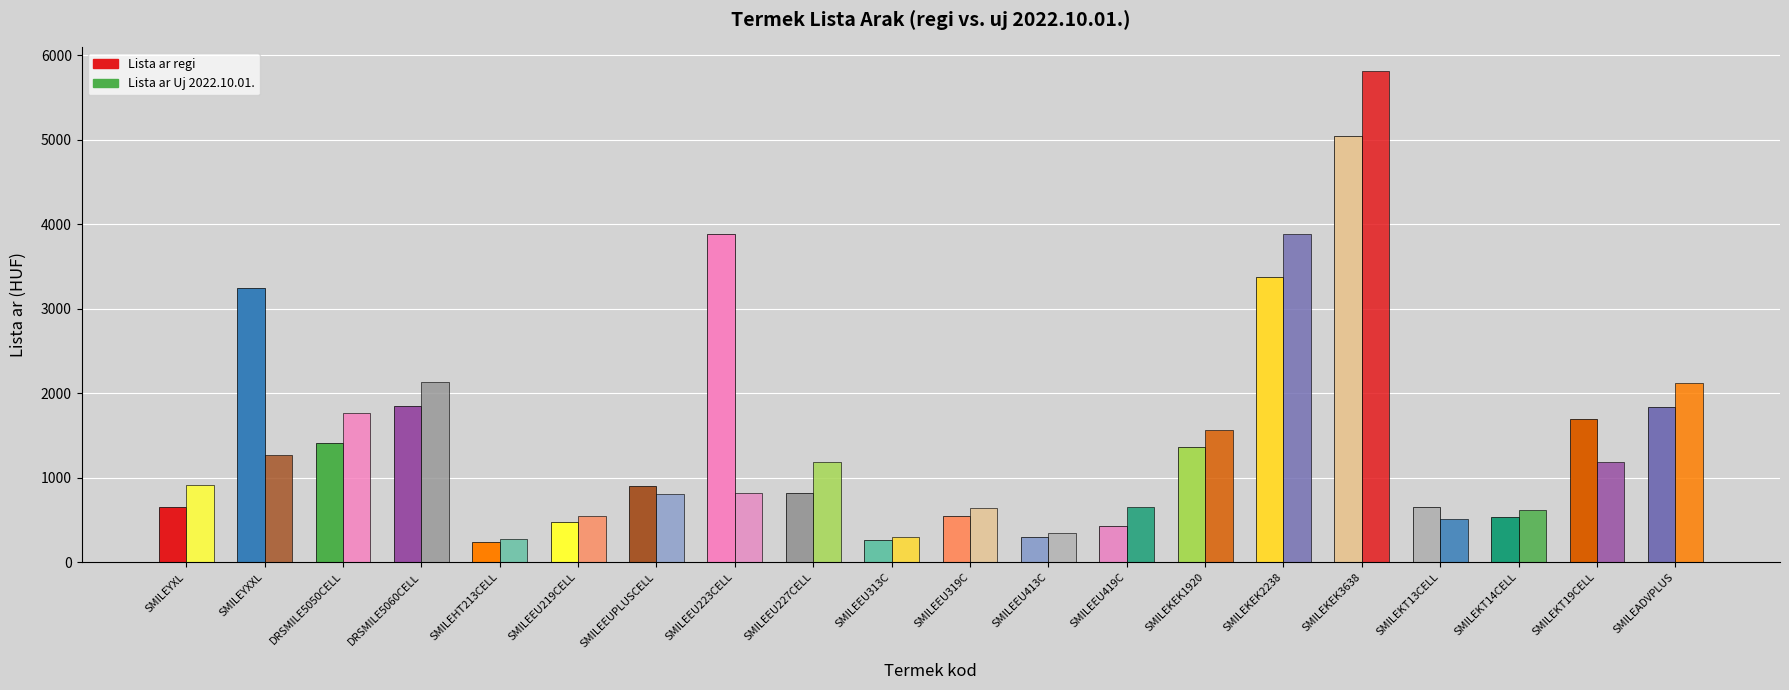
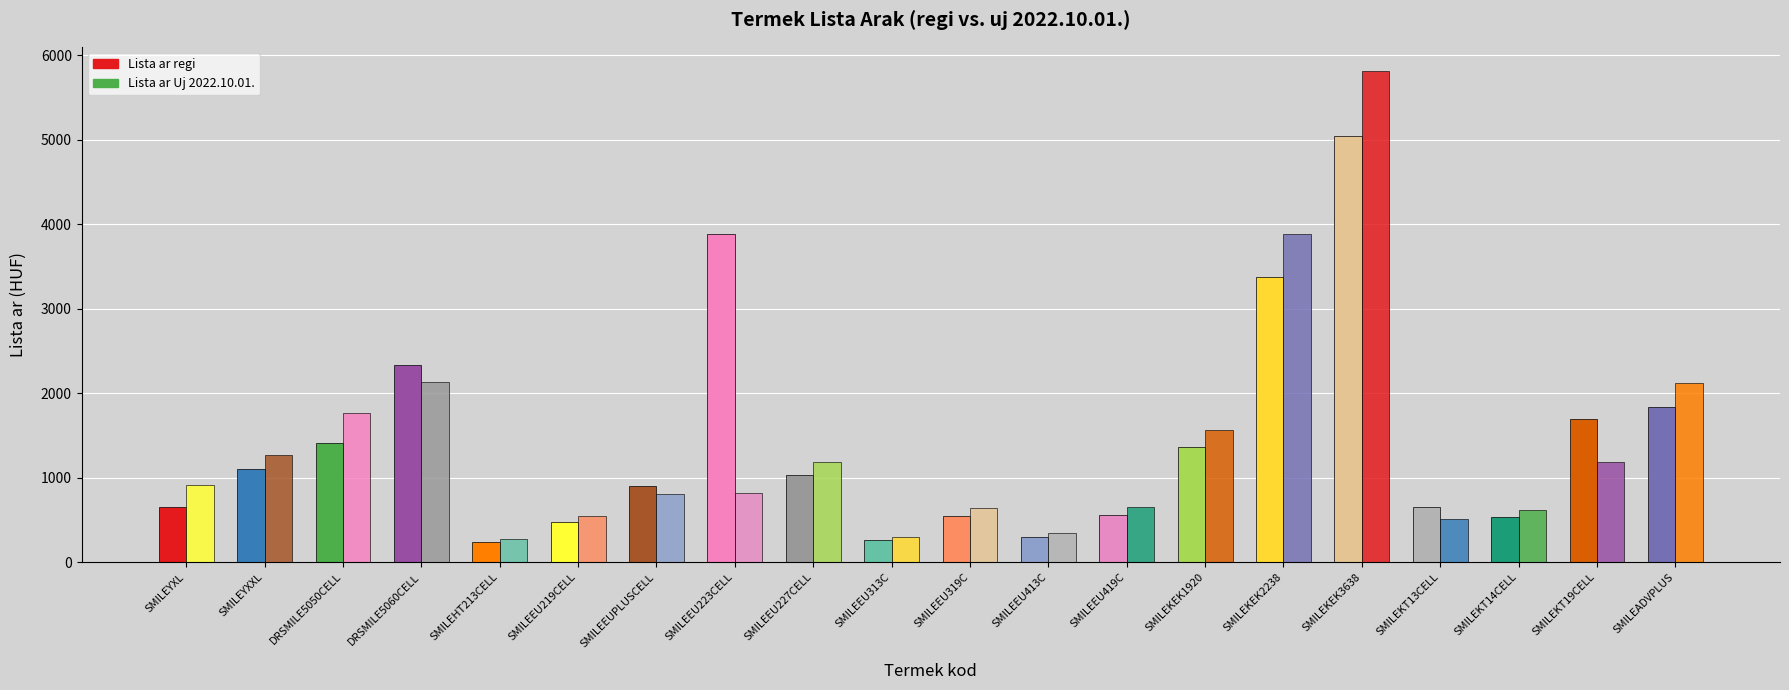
Lista ar regi, SMILEYXXL: 3200 -> 1100
Lista ar regi, DRSMILE5060CELL: 1800 -> 2300
Lista ar regi, SMILEEU227CELL: 800 -> 1000
Lista ar regi, SMILEEU419C: 400 -> 600
